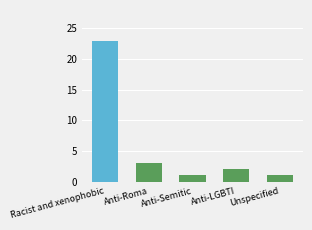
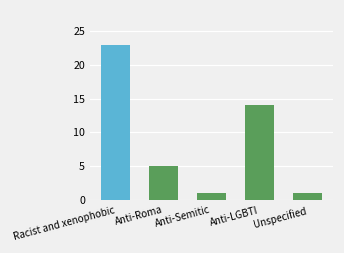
Anti-Roma: 3 -> 5
Anti-LGBTI: 2 -> 14
